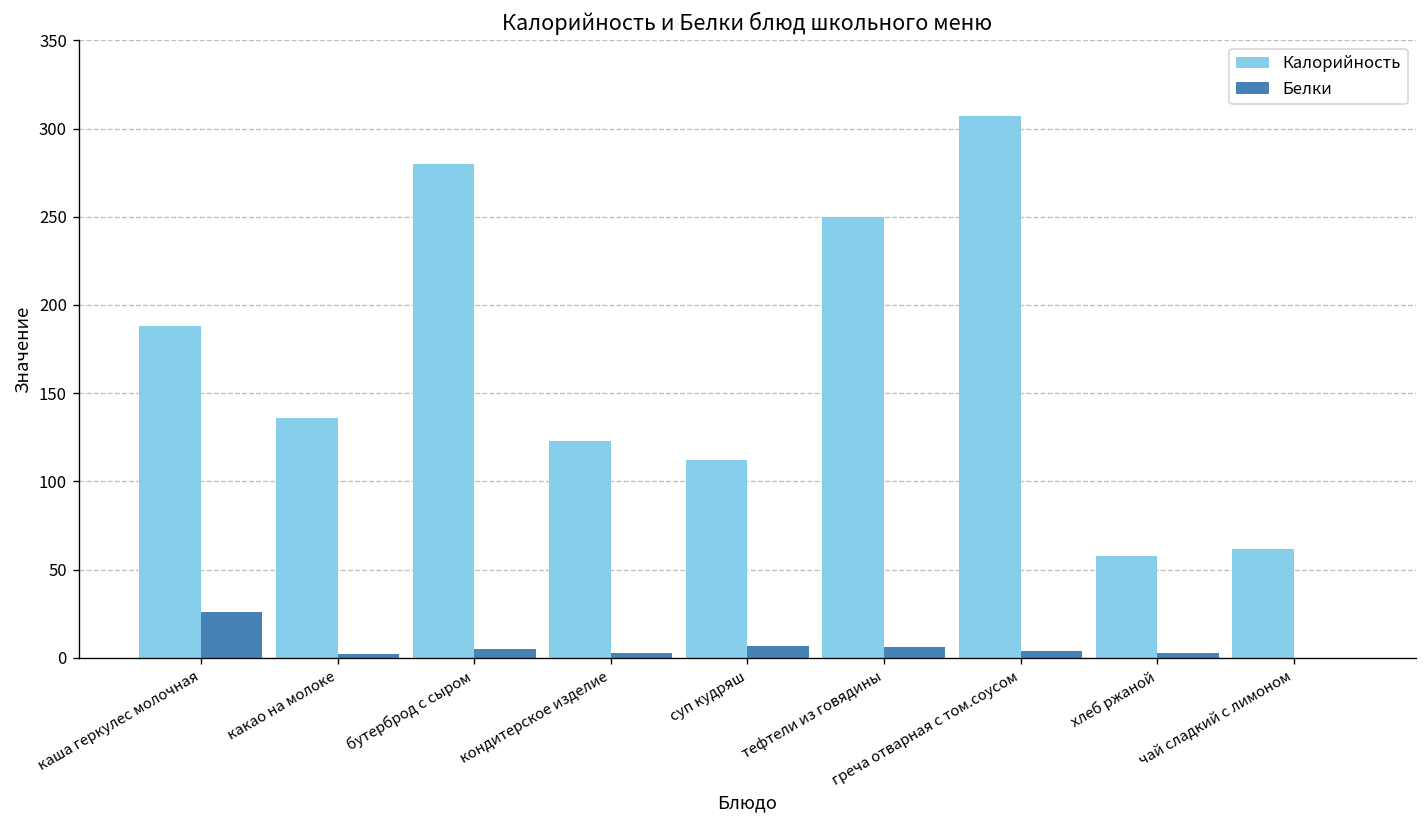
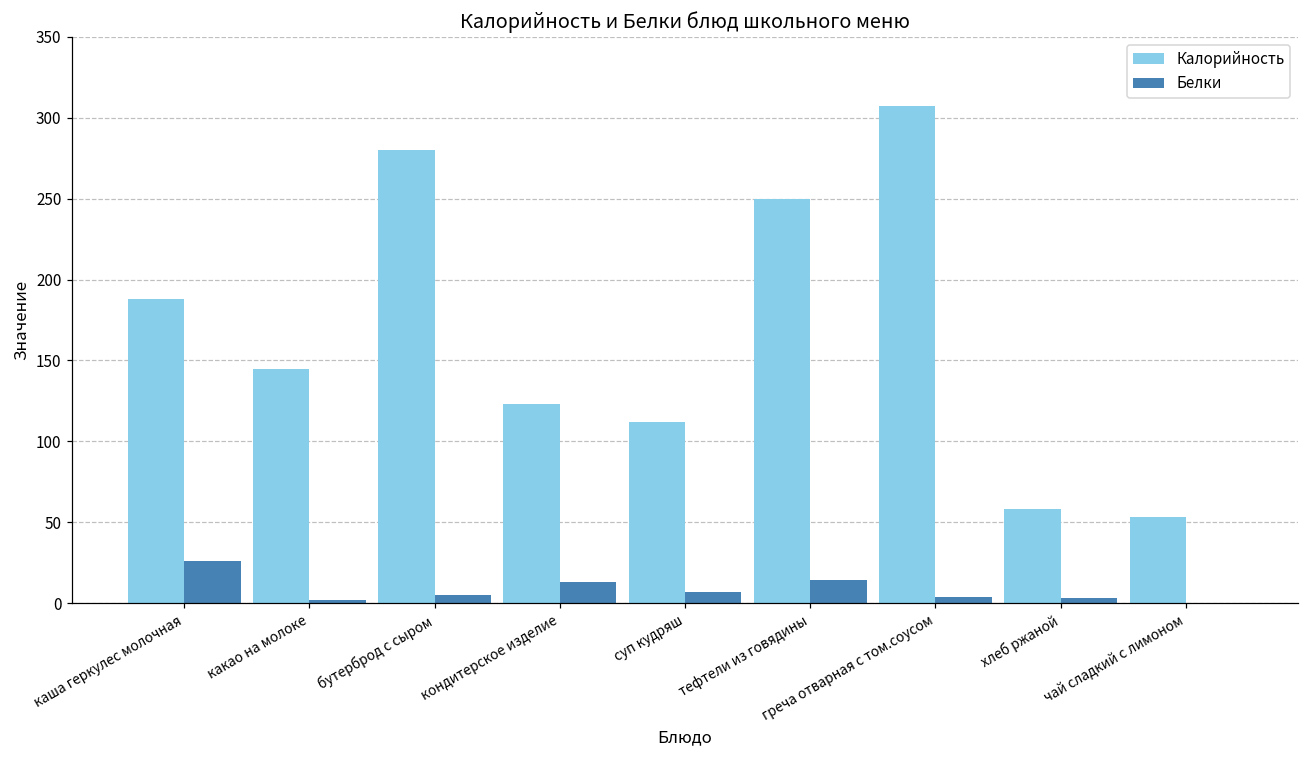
Калорийность, какао на молоке: 136 -> 145
Белки, кондитерское изделие: 3 -> 13
Белки, тефтели из говядины: 6 -> 14
Калорийность, чай сладкий с лимоном: 62 -> 53
